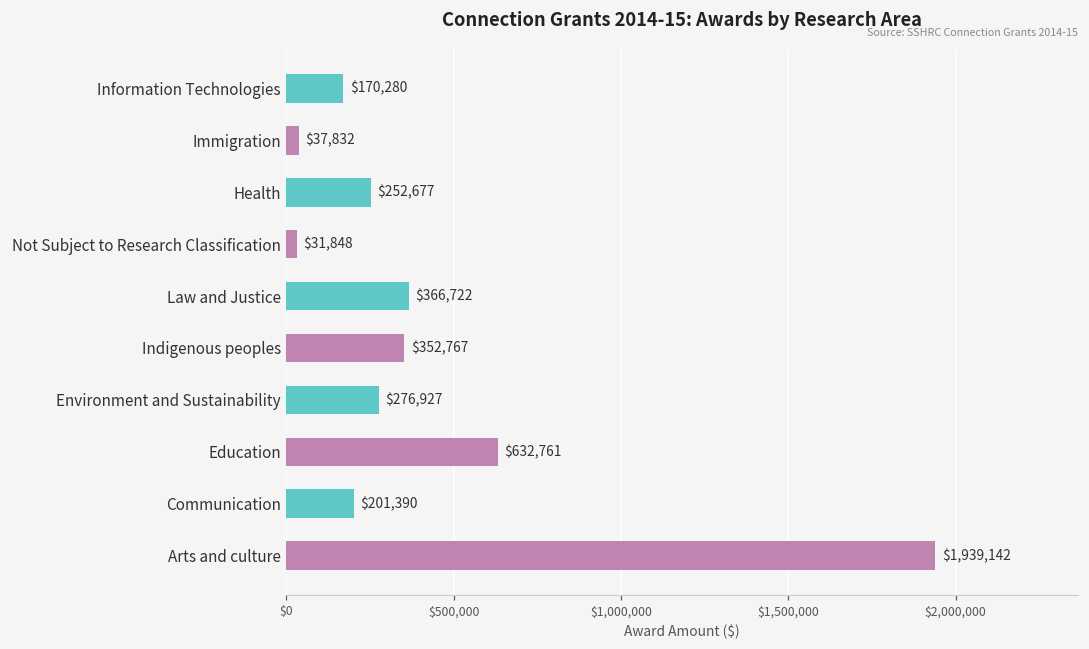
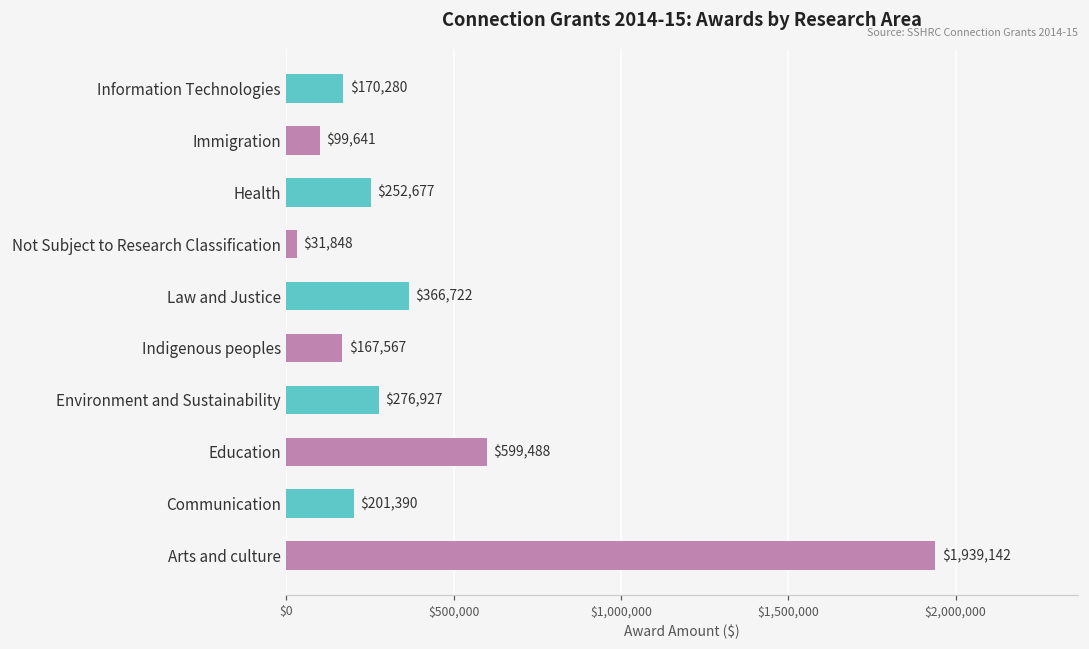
Immigration: $37,832 -> $99,641
Indigenous peoples: $352,767 -> $167,567
Education: $632,761 -> $599,488
